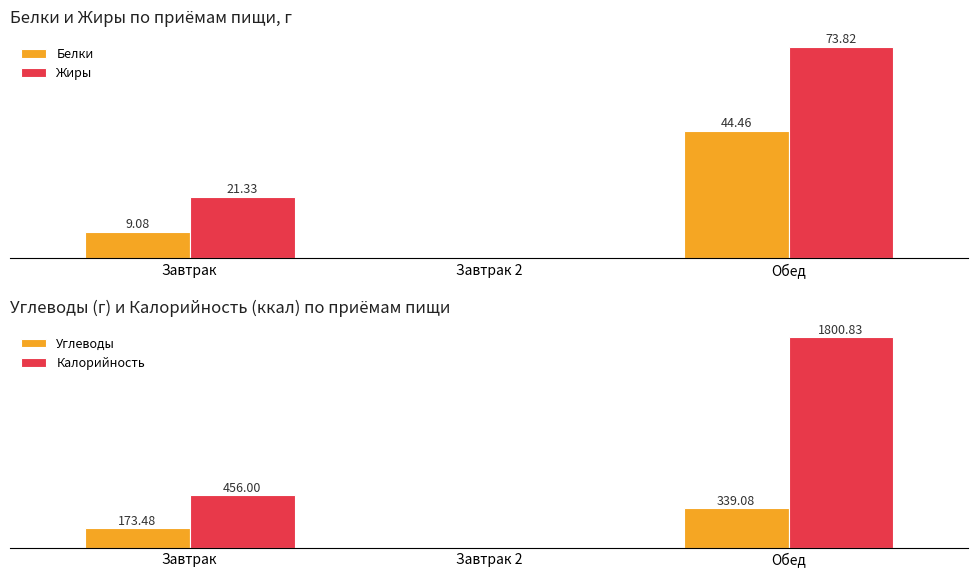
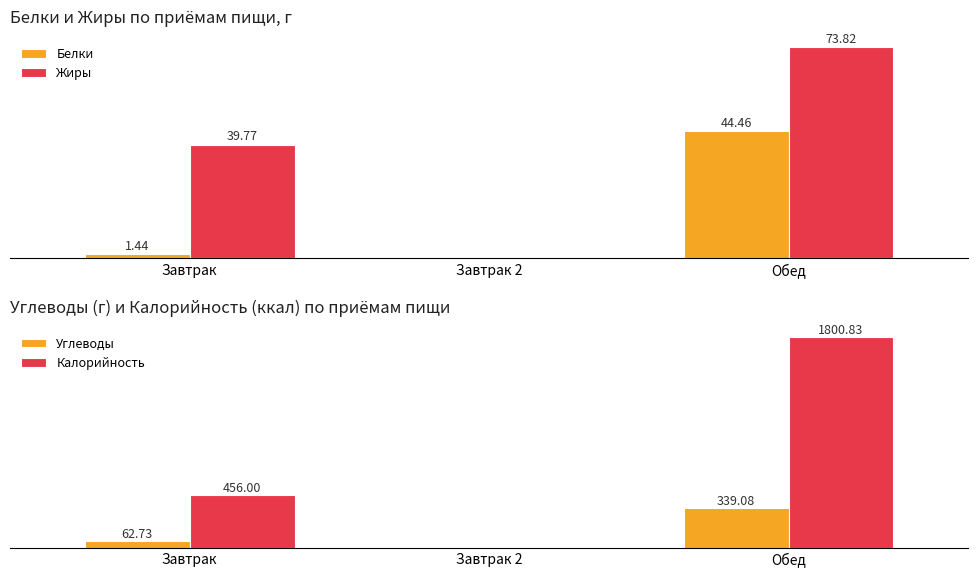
Белки и Жиры по приёмам пищи, г, Белки, Завтрак: 9.08 -> 1.44
Белки и Жиры по приёмам пищи, г, Жиры, Завтрак: 21.33 -> 39.77
Углеводы (г) и Калорийность (ккал) по приёмам пищи, Углеводы, Завтрак: 173.48 -> 62.73
